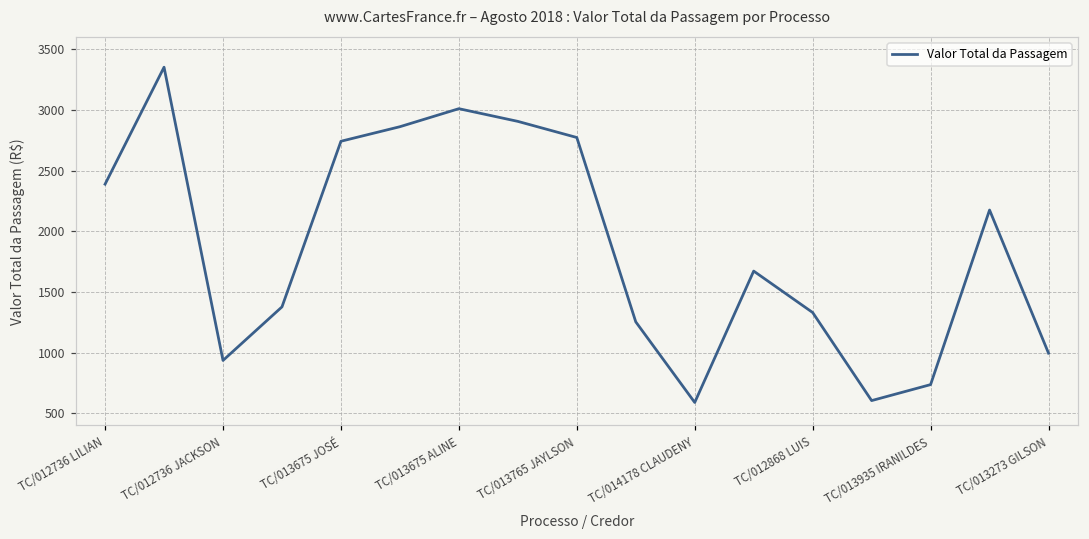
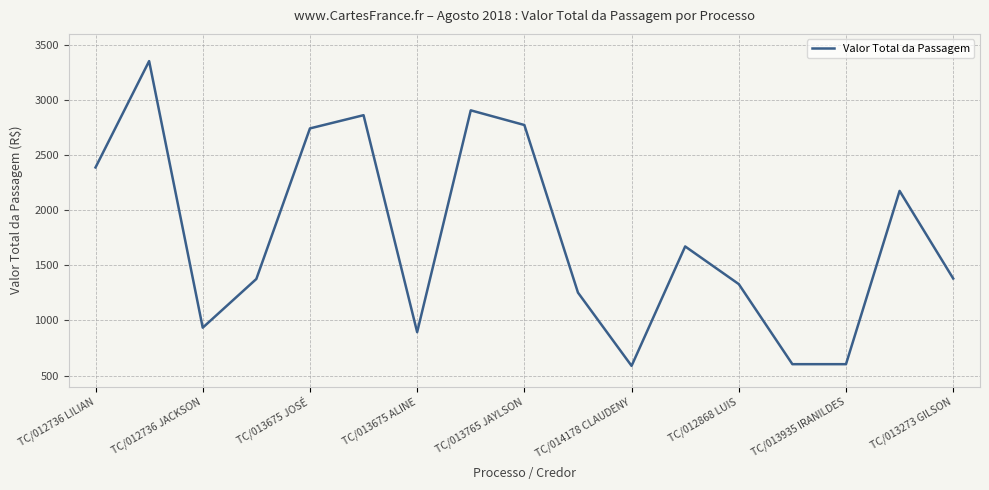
TC/013675 ALINE: 3010 -> 890
TC/013935 IRANILDES: 740 -> 600
TC/013273 GILSON: 990 -> 1380
